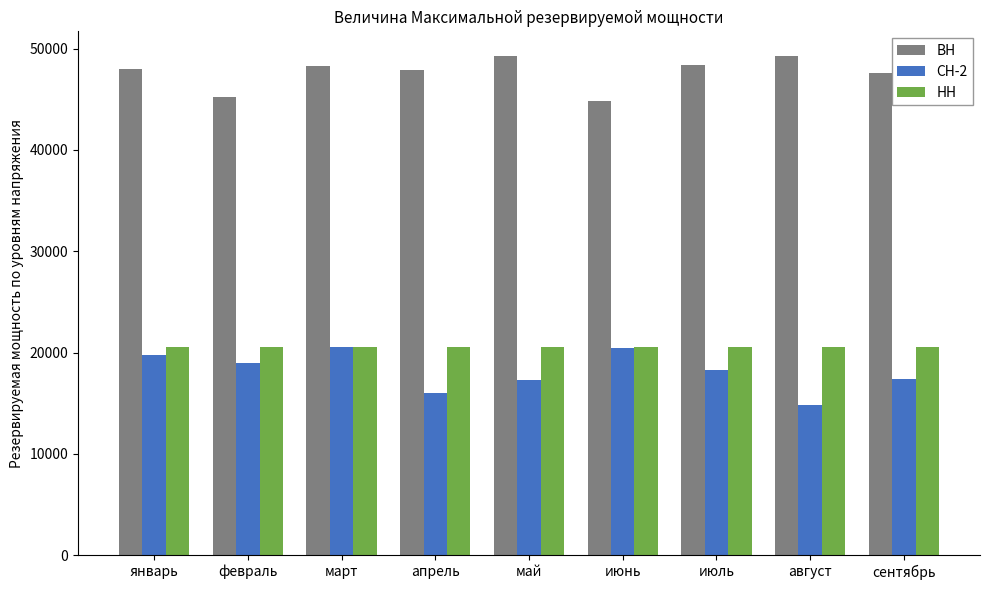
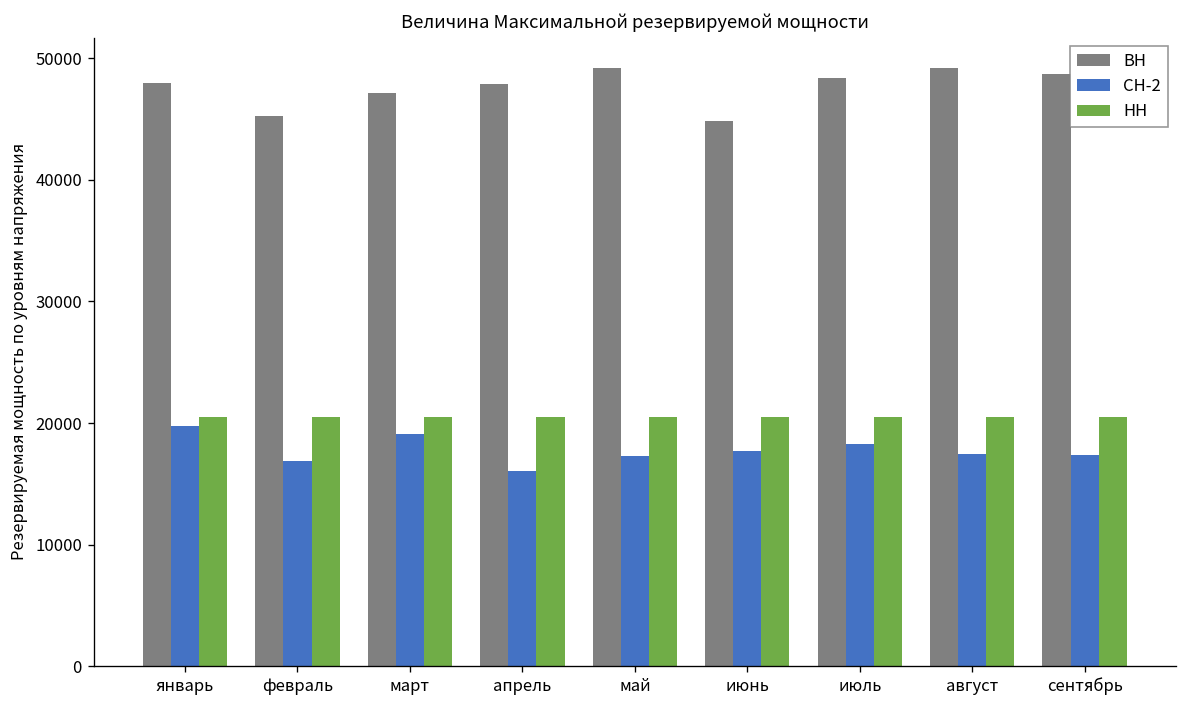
СН-2, февраль: 19000 -> 16900
ВН, март: 48300 -> 47200
СН-2, март: 20500 -> 19100
СН-2, июнь: 20500 -> 17700
СН-2, август: 14900 -> 17400
ВН, сентябрь: 47600 -> 48700
